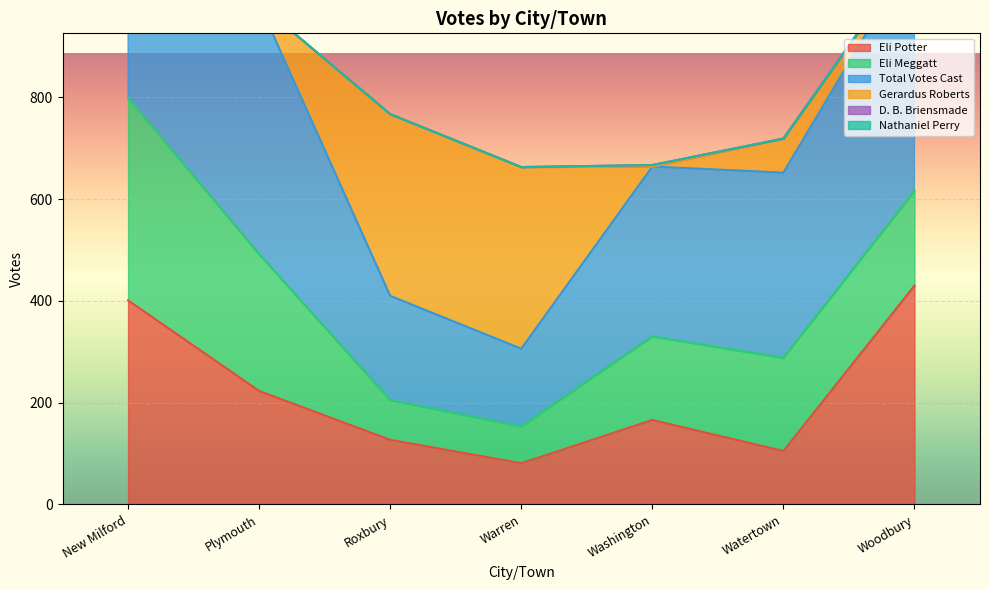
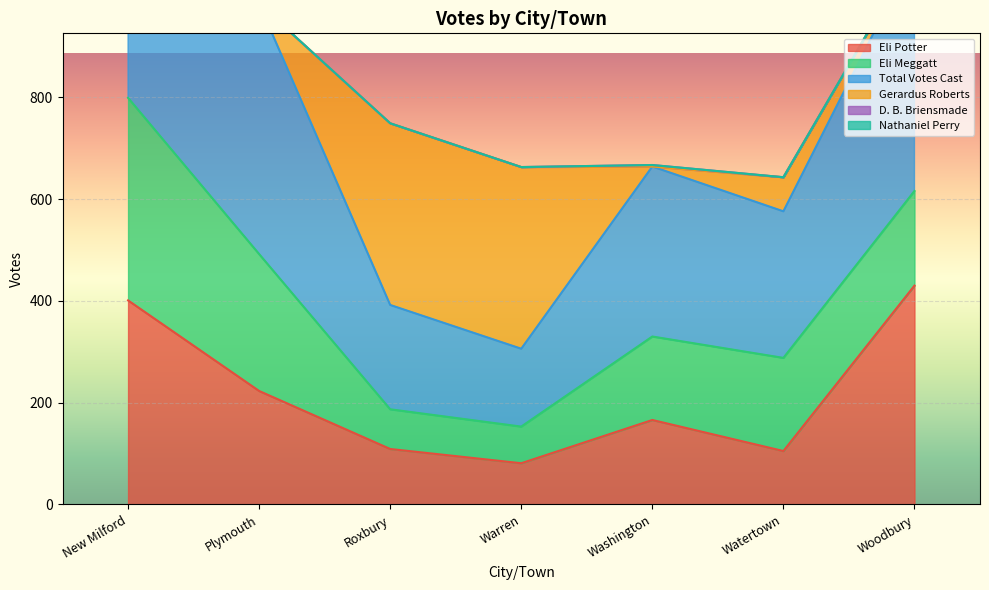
Eli Potter, Roxbury: 130 -> 110
Total Votes Cast, Watertown: 360 -> 290
